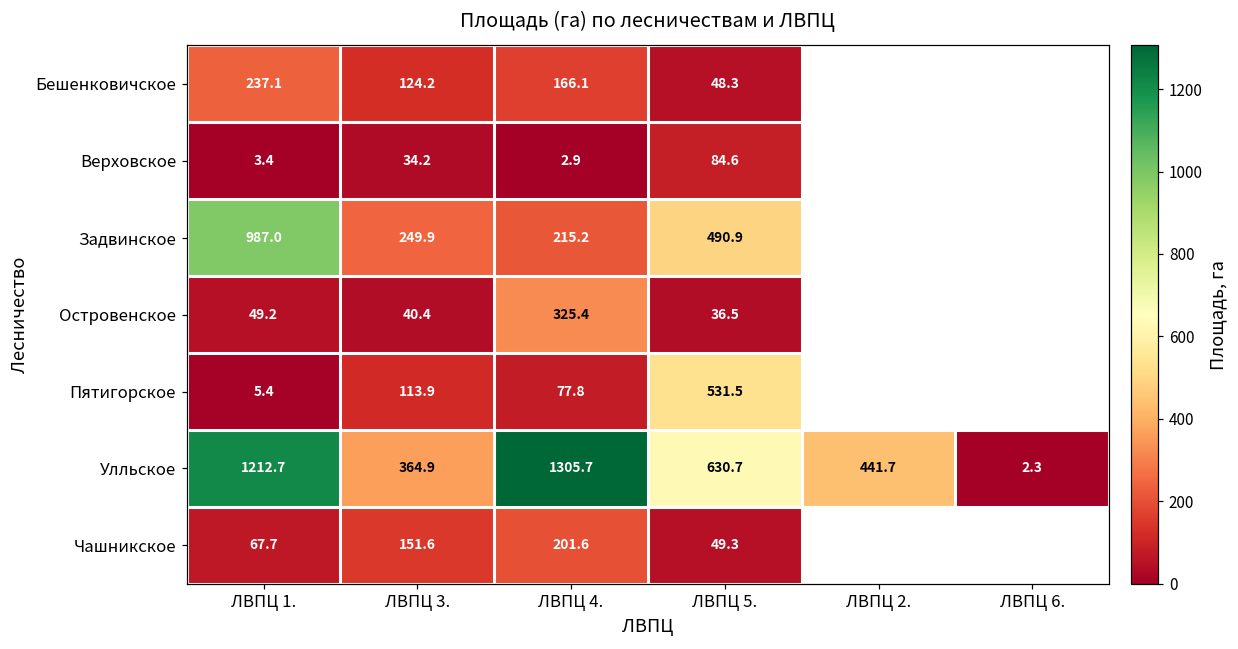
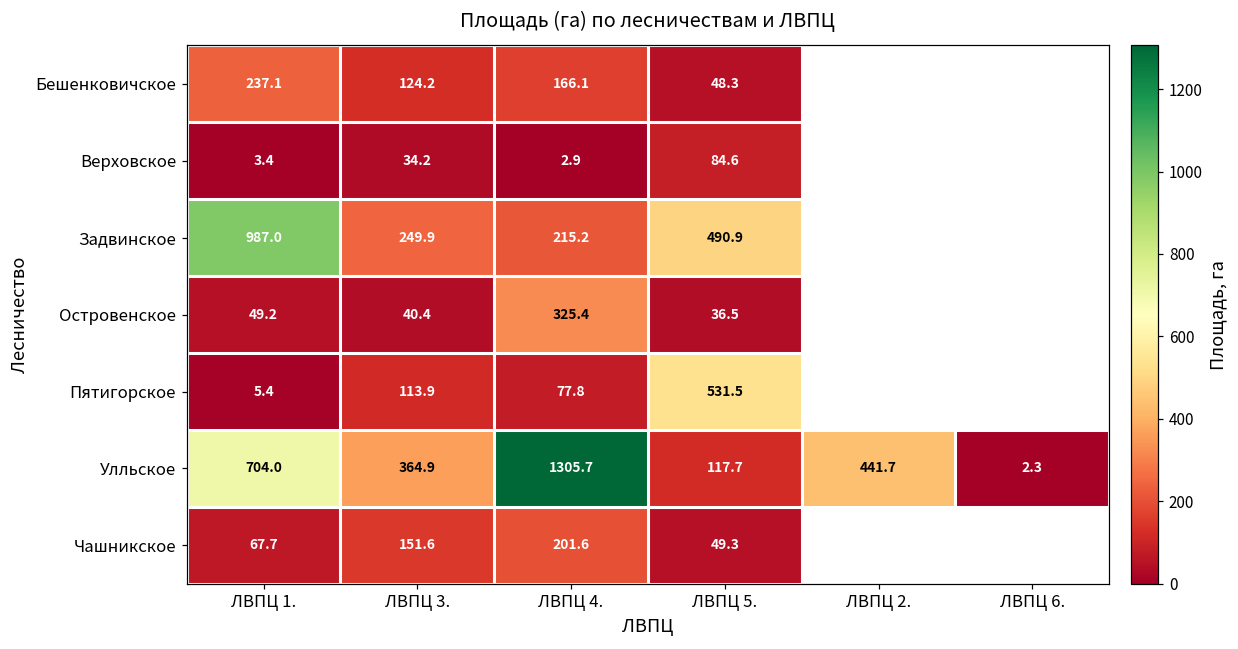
Улльское, ЛВПЦ 1.: 1212.7 -> 704.0
Улльское, ЛВПЦ 5.: 630.7 -> 117.7
